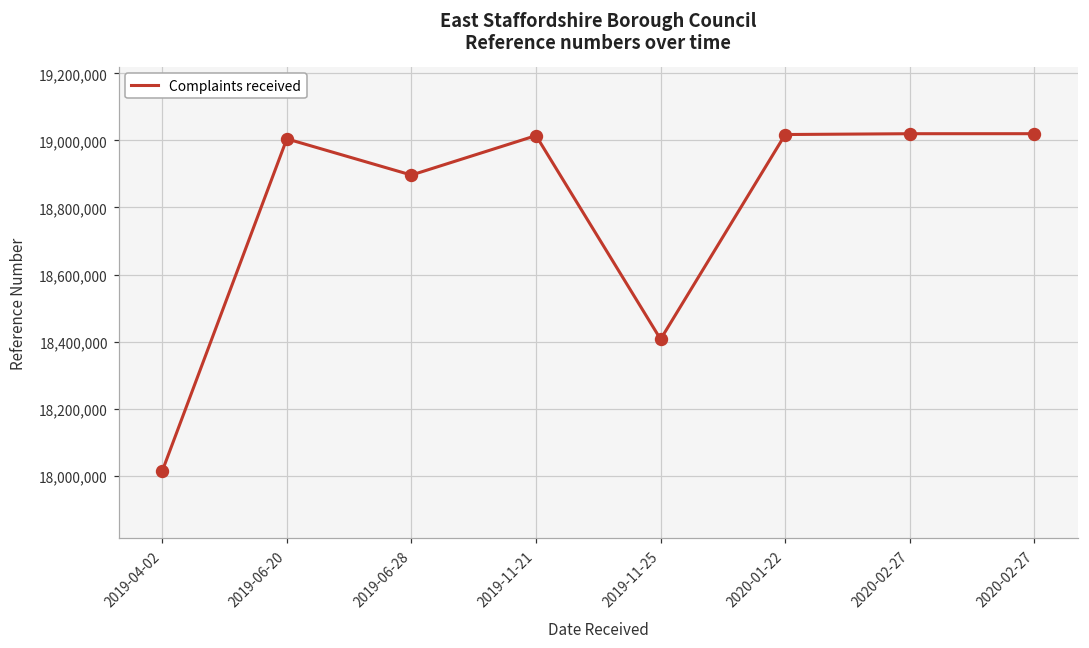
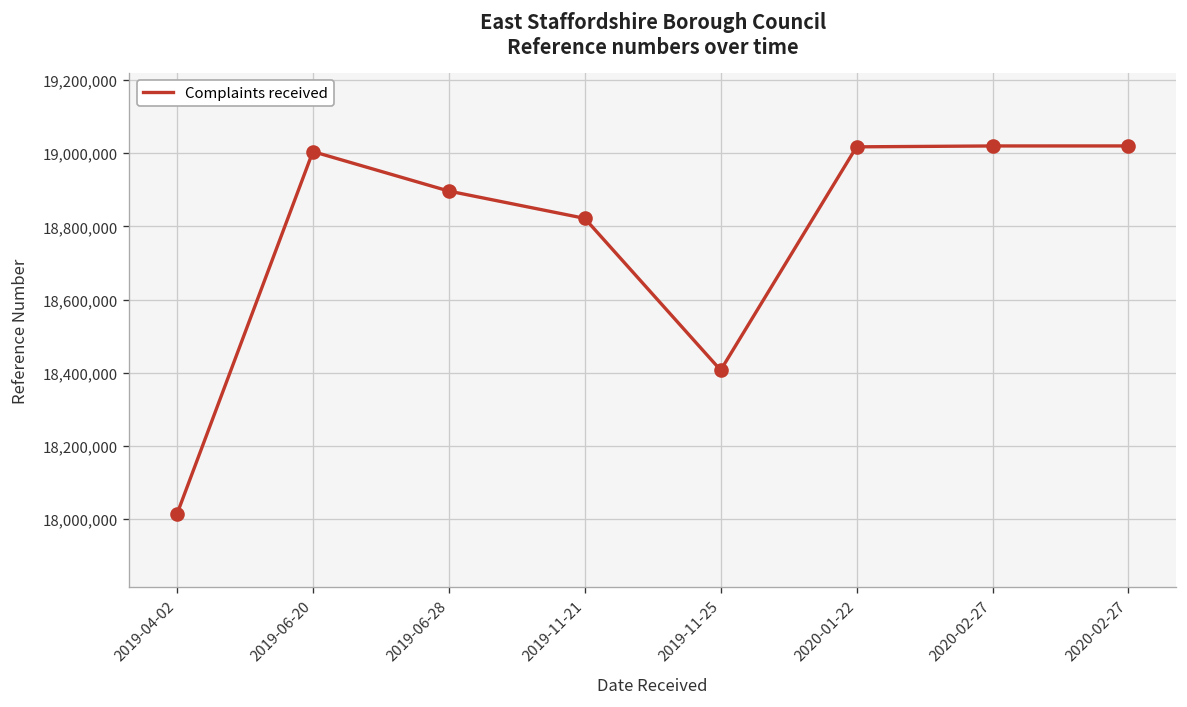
2019-11-21: 19,010,000 -> 18,820,000
